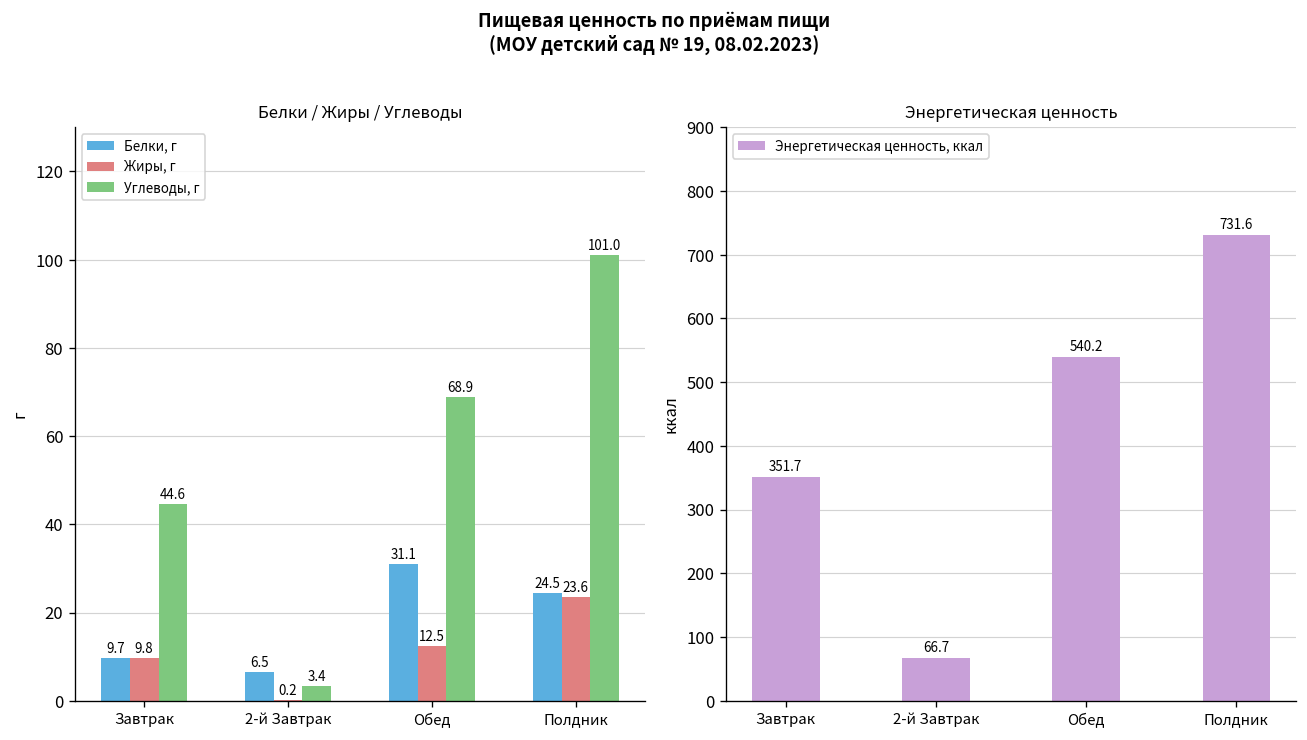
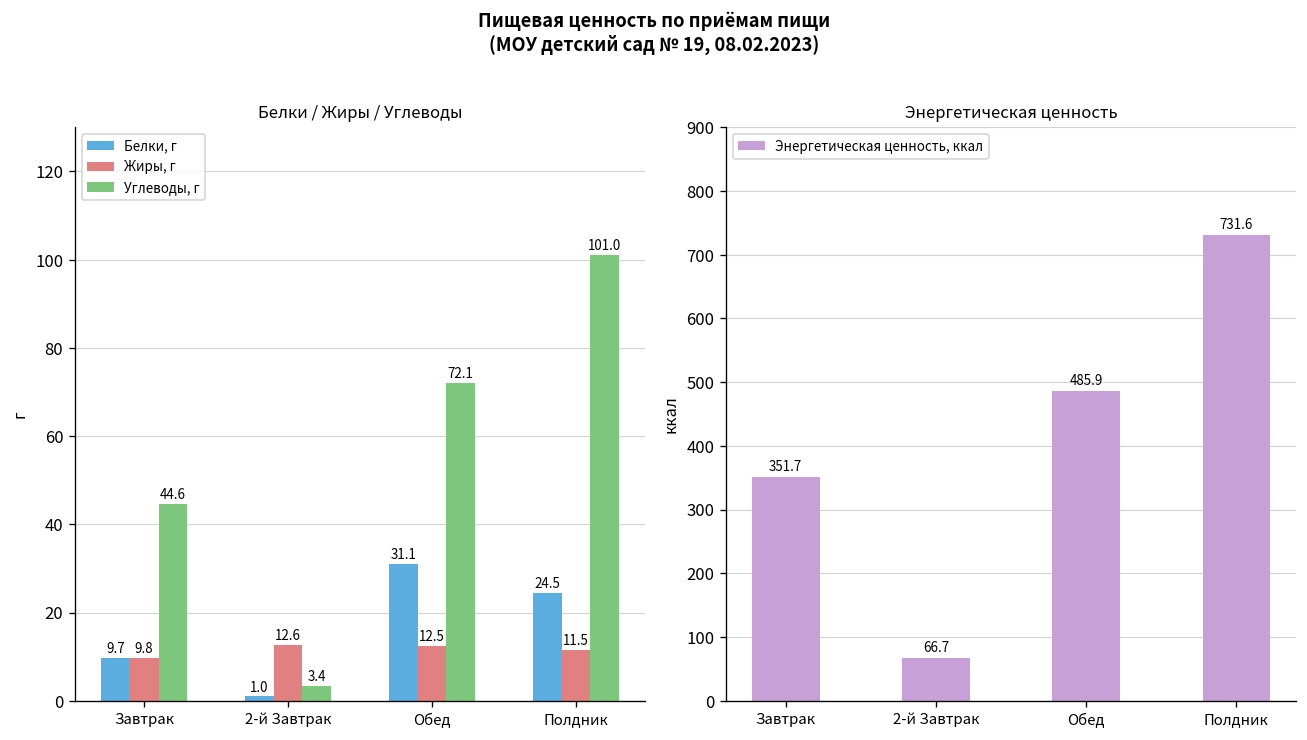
Белки / Жиры / Углеводы, Белки, г, 2-й Завтрак: 6.5 -> 1.0
Белки / Жиры / Углеводы, Жиры, г, 2-й Завтрак: 0.2 -> 12.6
Белки / Жиры / Углеводы, Углеводы, г, Обед: 68.9 -> 72.1
Белки / Жиры / Углеводы, Жиры, г, Полдник: 23.6 -> 11.5
Энергетическая ценность, Обед: 540.2 -> 485.9
